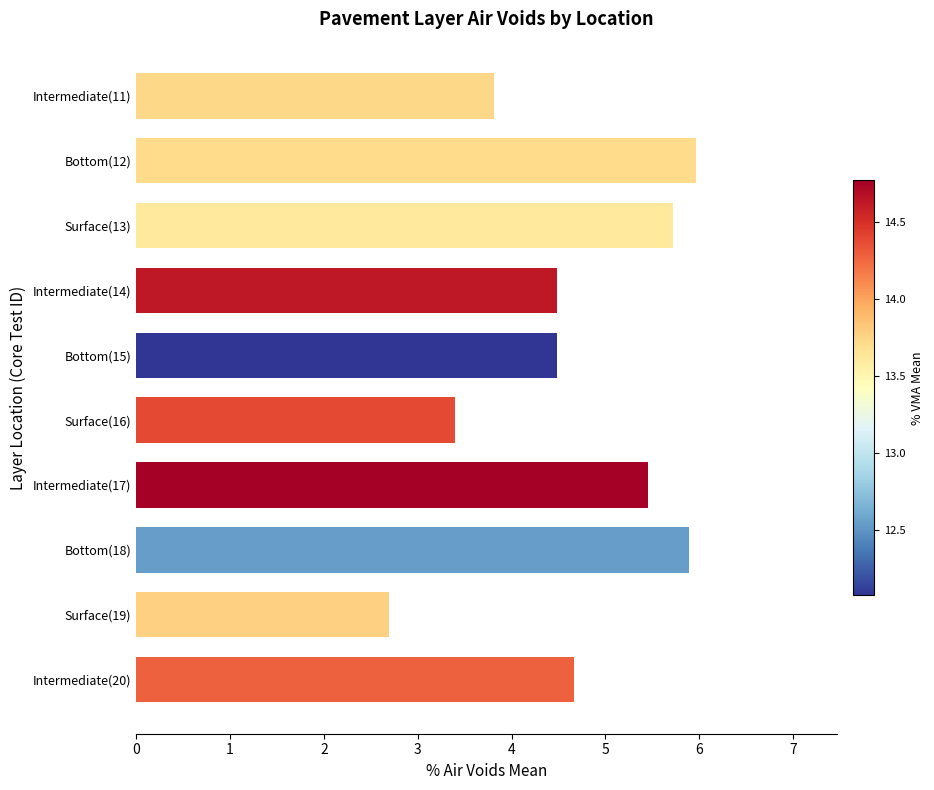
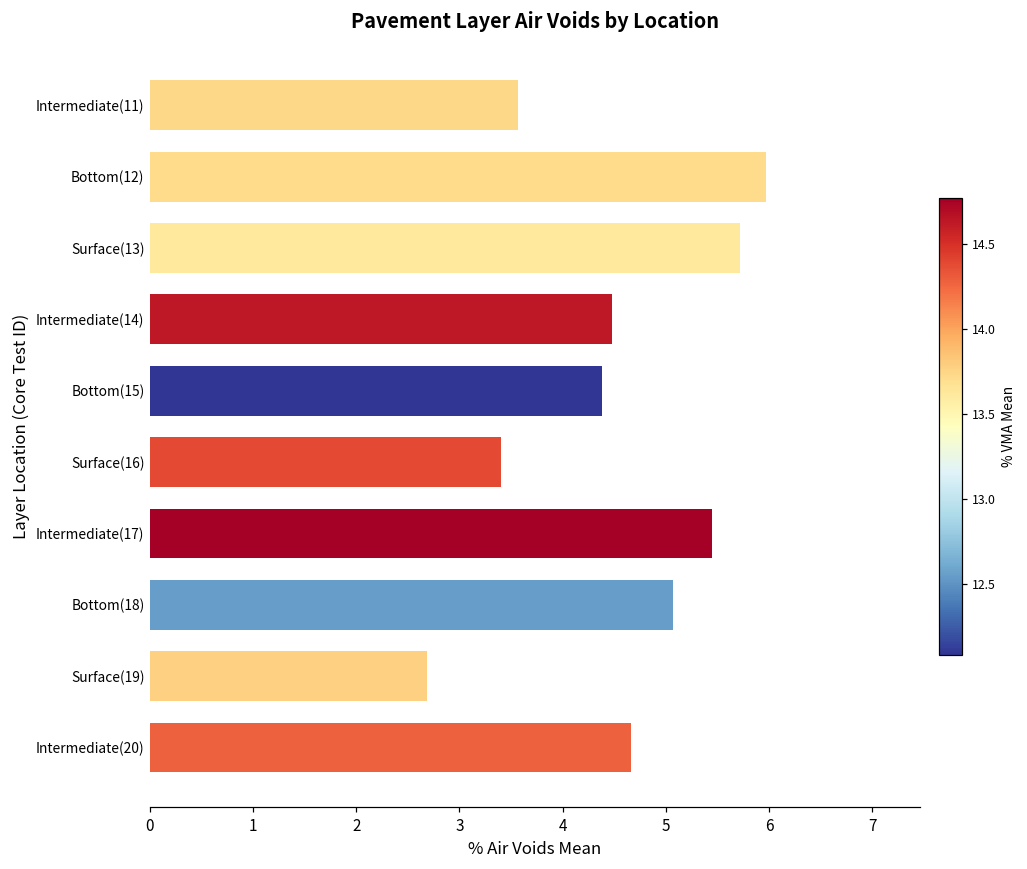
Intermediate(11): 3.8 -> 3.6
Bottom(15): 4.5 -> 4.4
Bottom(18): 5.9 -> 5.1
